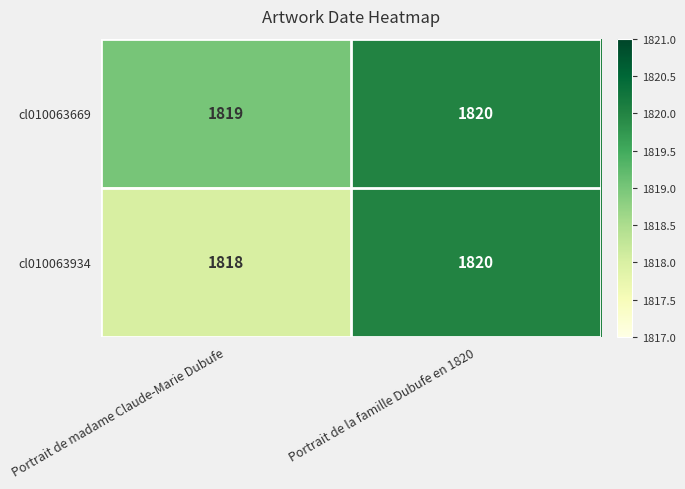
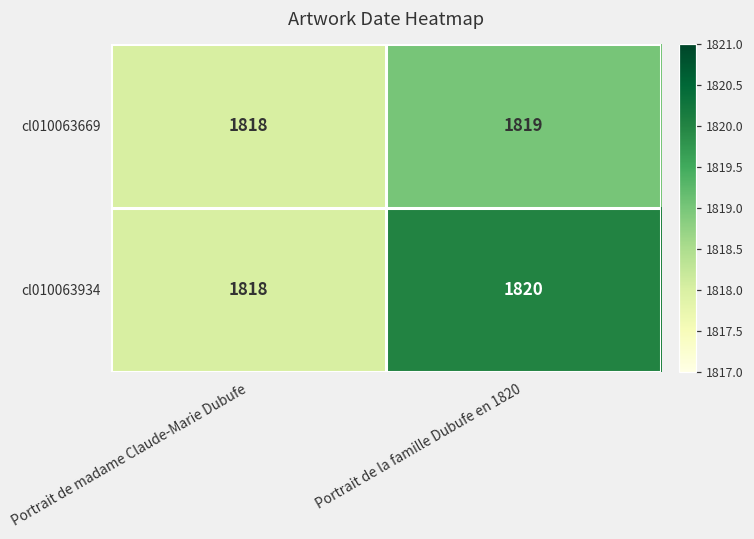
cl010063669, Portrait de madame Claude-Marie Dubufe: 1819 -> 1818
cl010063669, Portrait de la famille Dubufe en 1820: 1820 -> 1819
